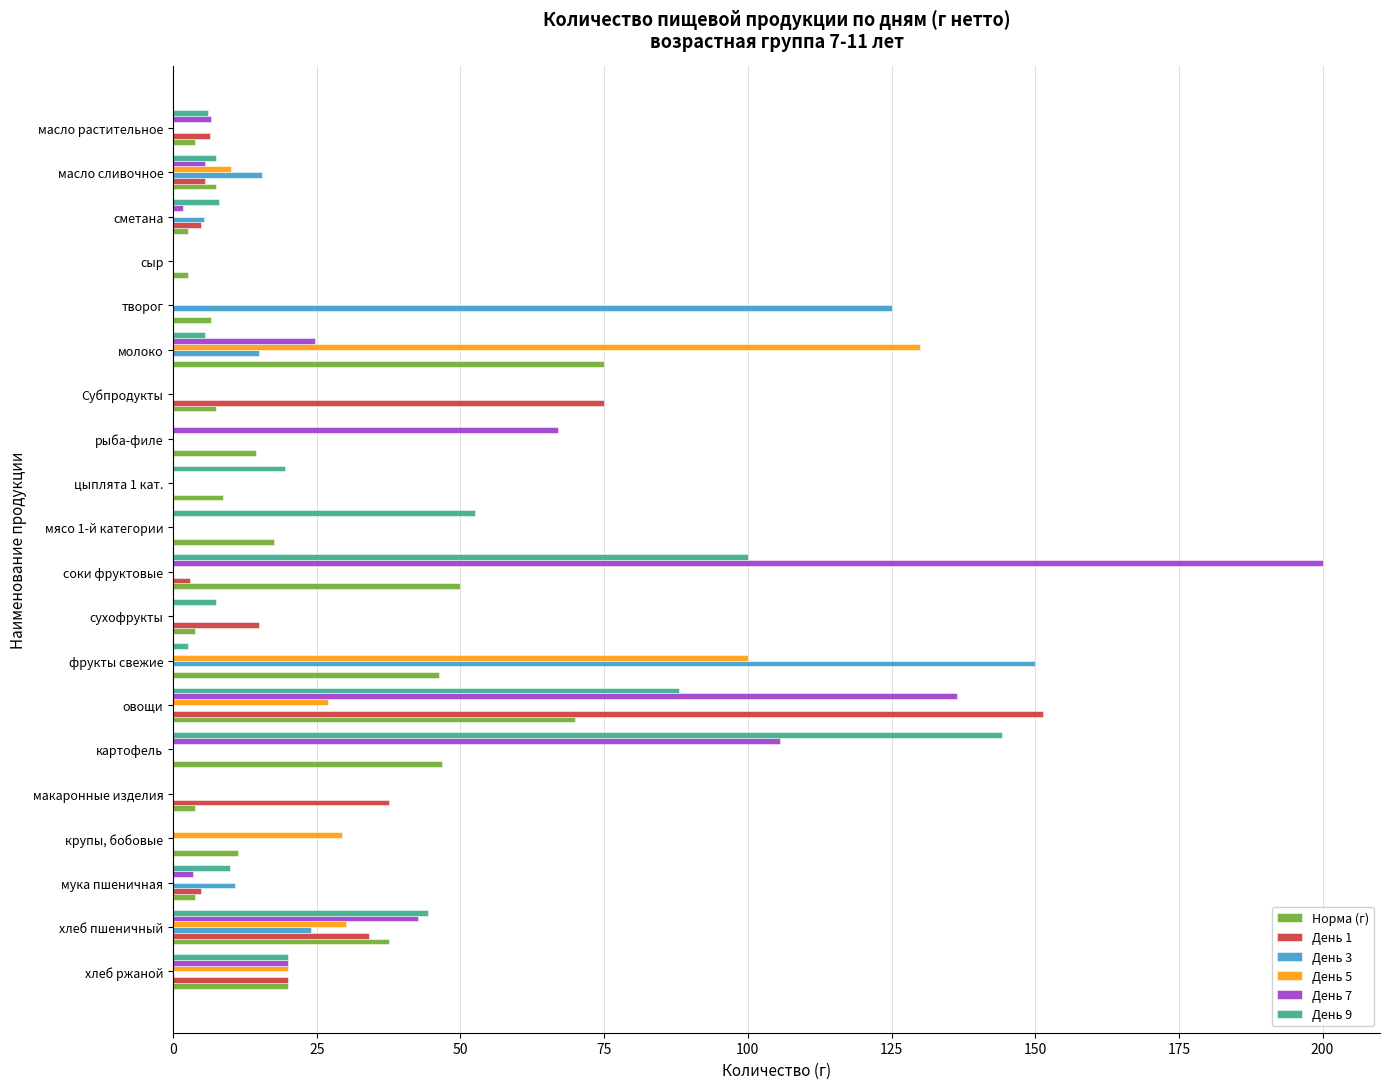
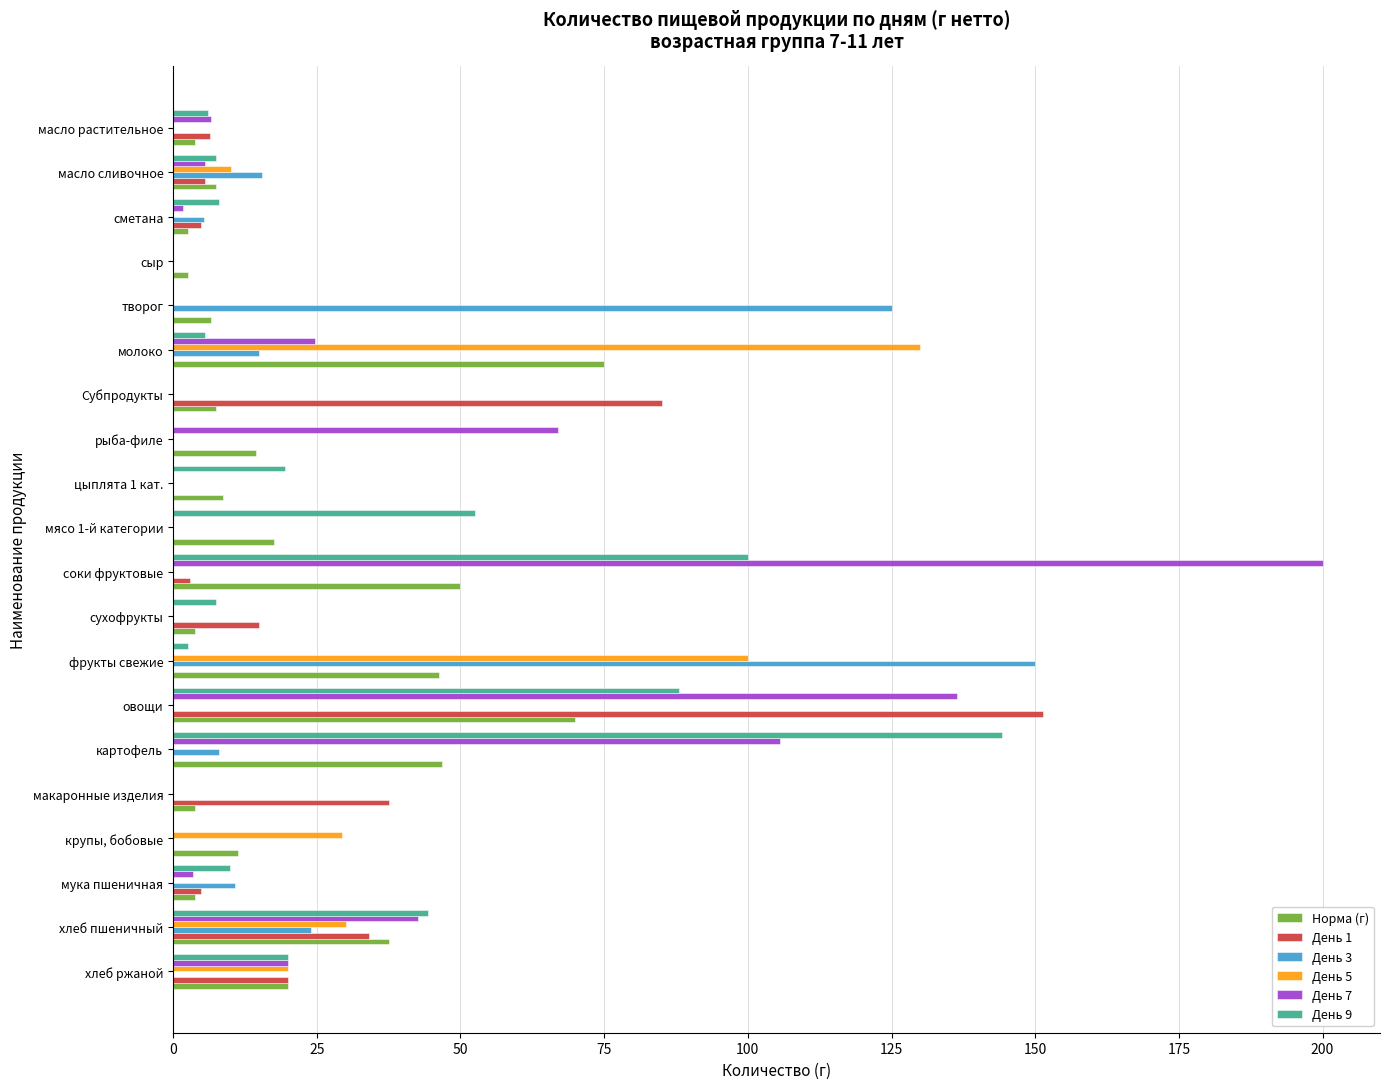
День 1, Субпродукты: 75 -> 85
День 5, овощи: 27 -> 0
День 3, картофель: 0 -> 8
